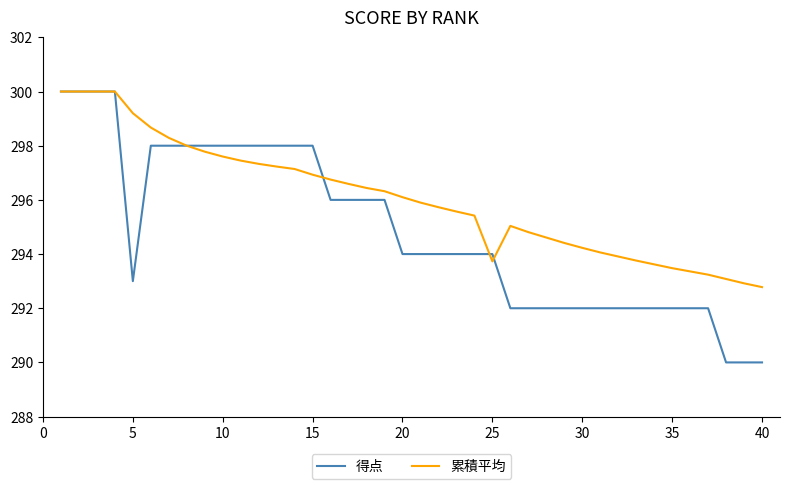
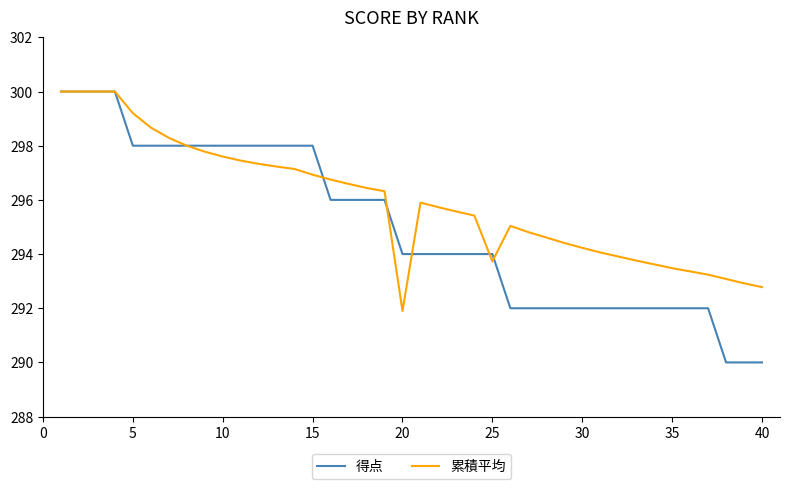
得点, 5: 293 -> 298
累積平均, 20: 296.1 -> 291.9
